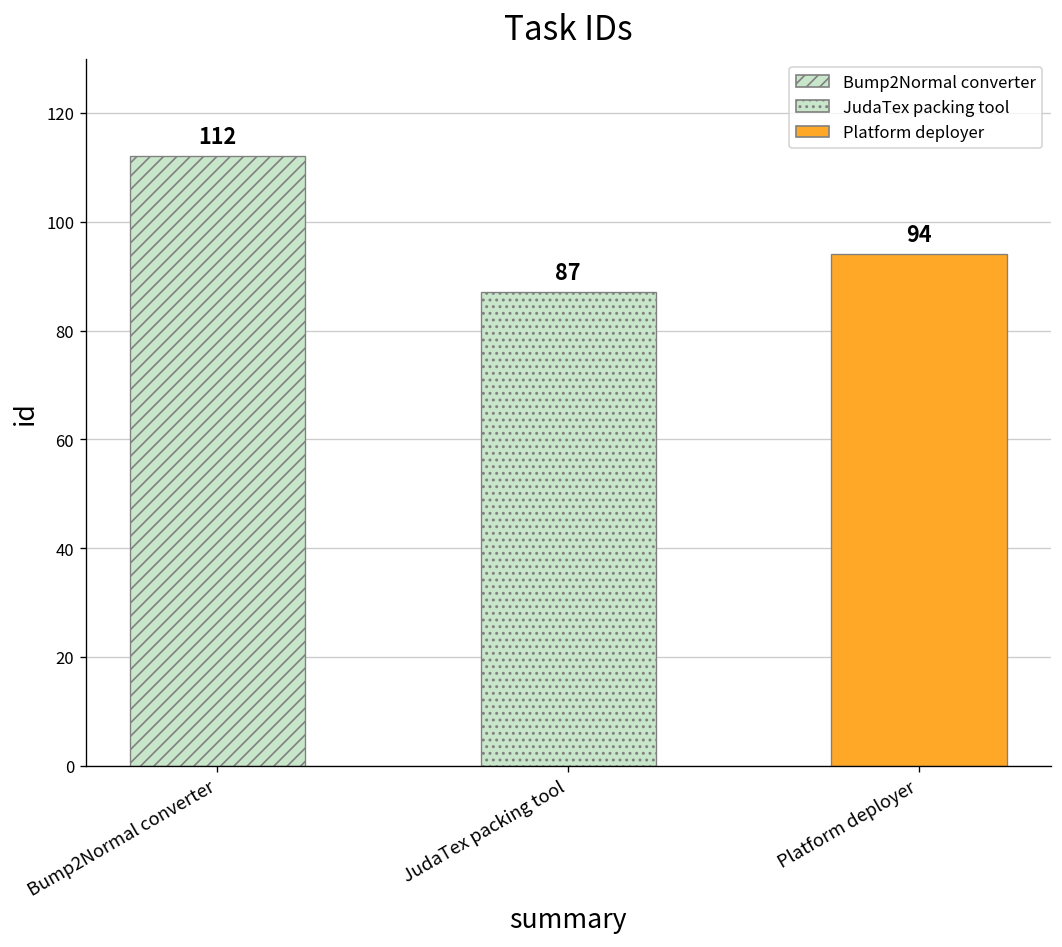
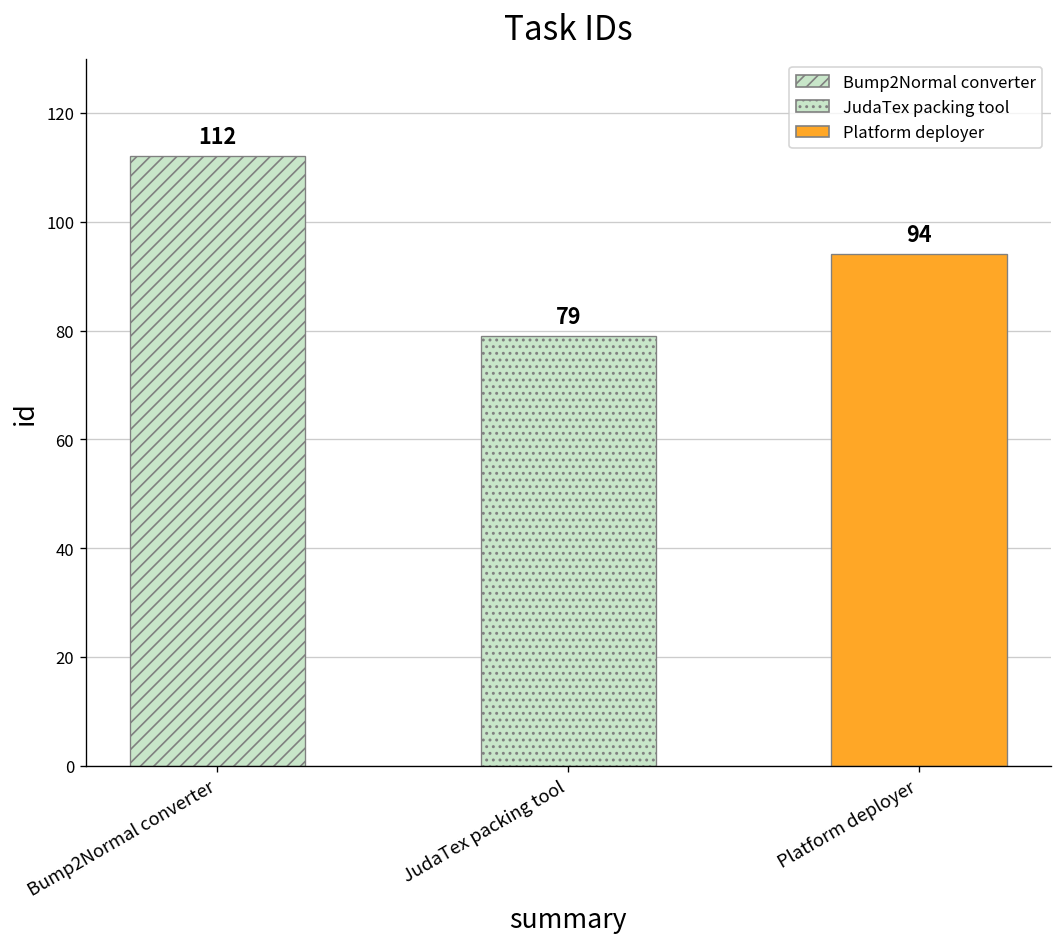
JudaTex packing tool: 87 -> 79
